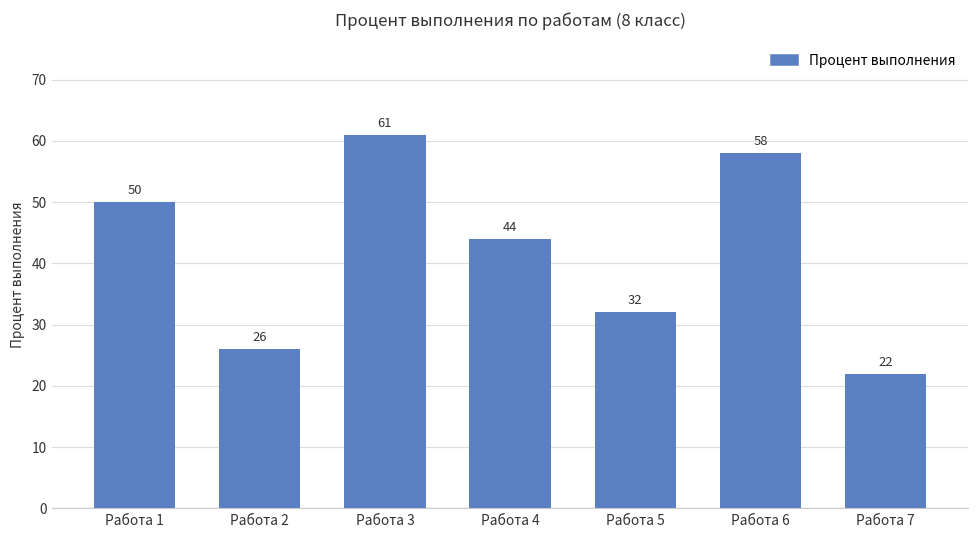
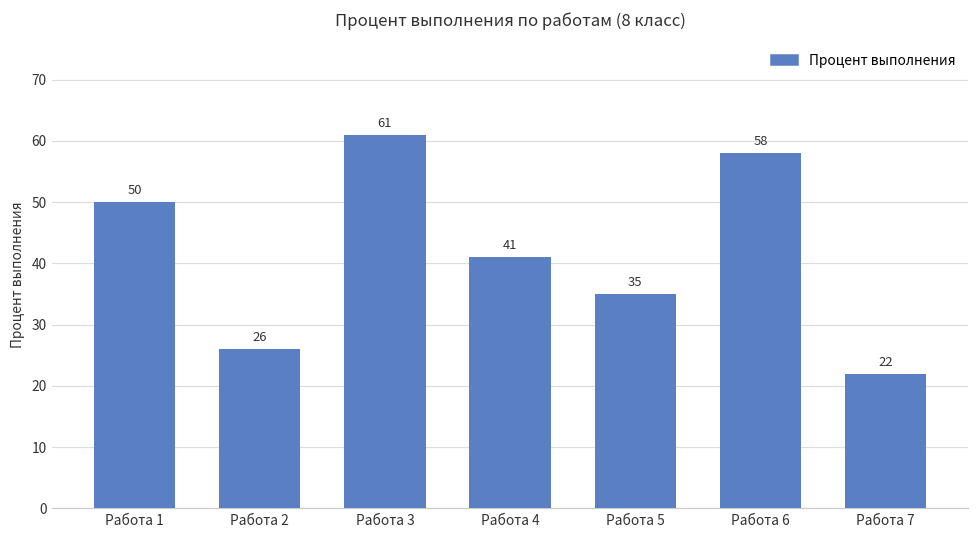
Работа 4: 44 -> 41
Работа 5: 32 -> 35
